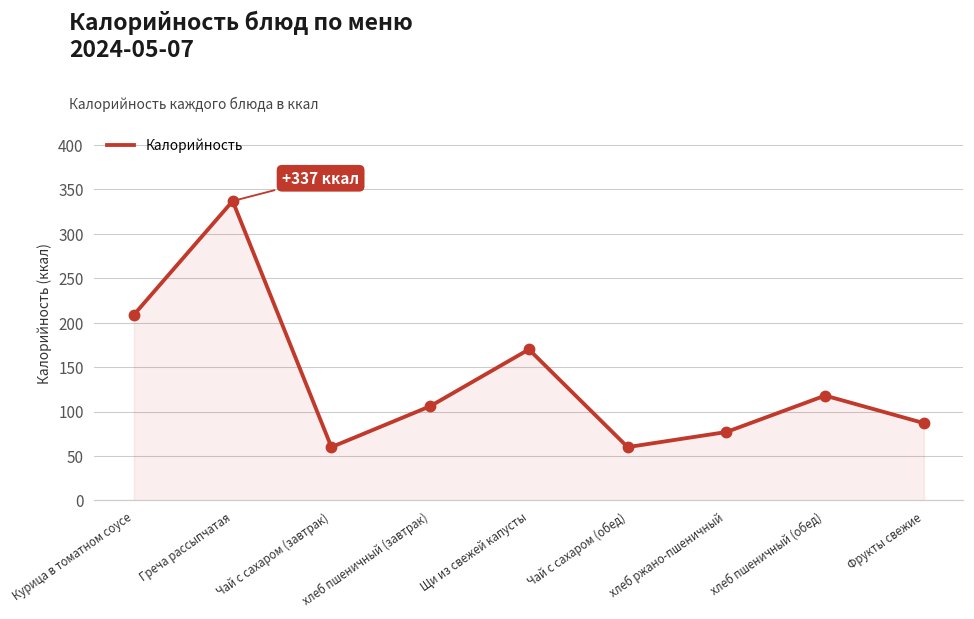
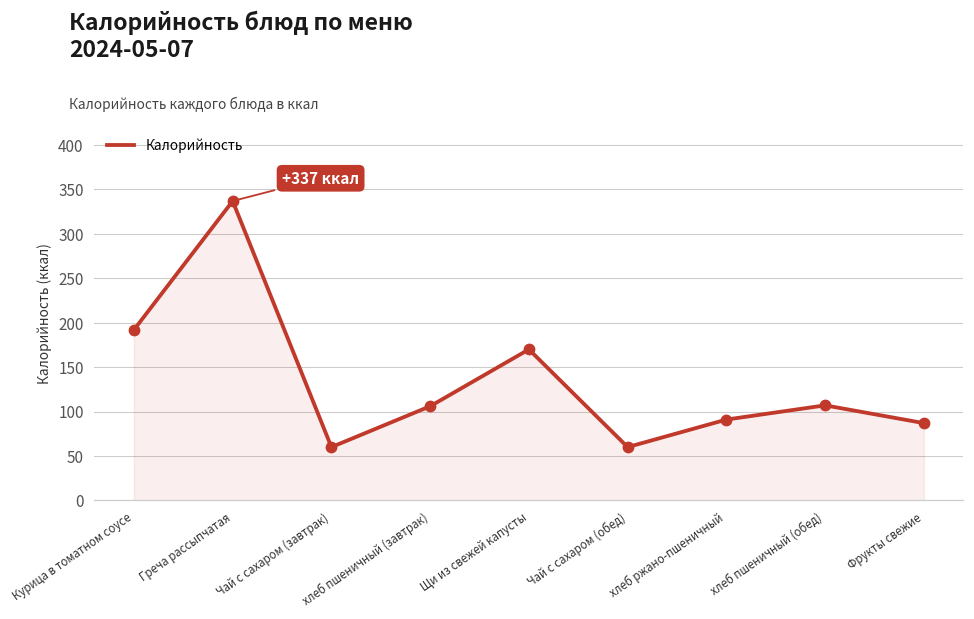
Курица в томатном соусе: 210 -> 190
хлеб ржано-пшеничный: 80 -> 90
хлеб пшеничный (обед): 120 -> 110
